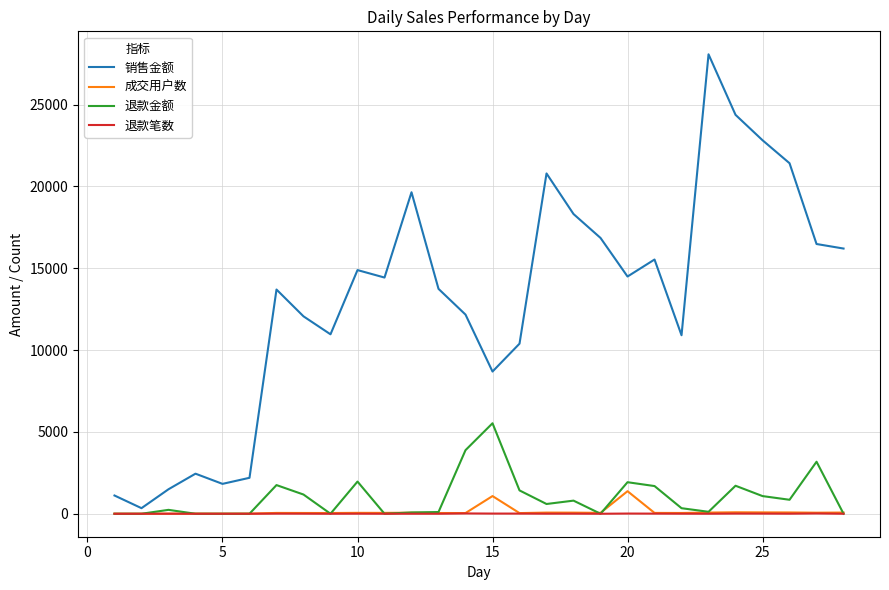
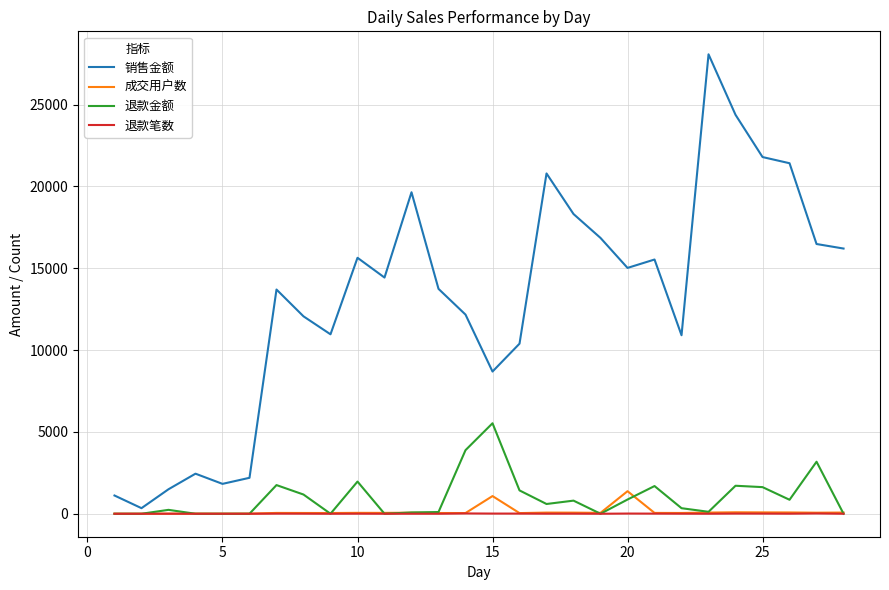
销售金额, 10: 14900 -> 15600
销售金额, 20: 14500 -> 15000
退款金额, 20: 1900 -> 900
销售金额, 25: 22800 -> 21800
退款金额, 25: 1100 -> 1600
